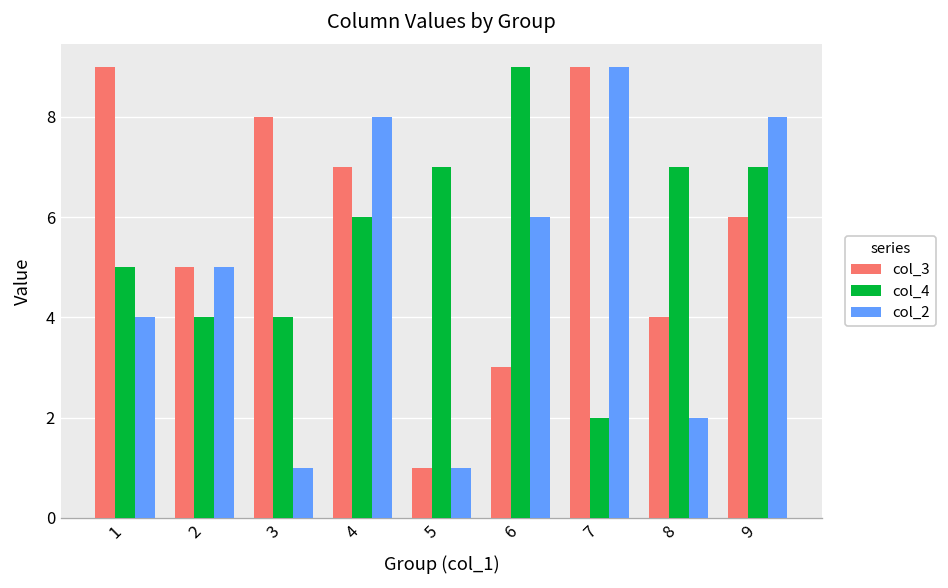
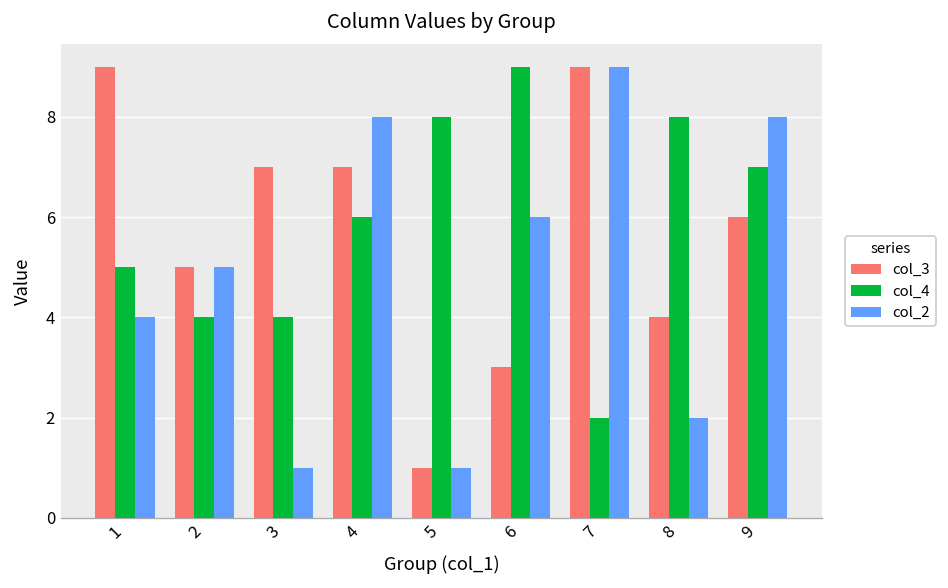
col_3, 3: 8 -> 7
col_4, 5: 7 -> 8
col_4, 8: 7 -> 8
